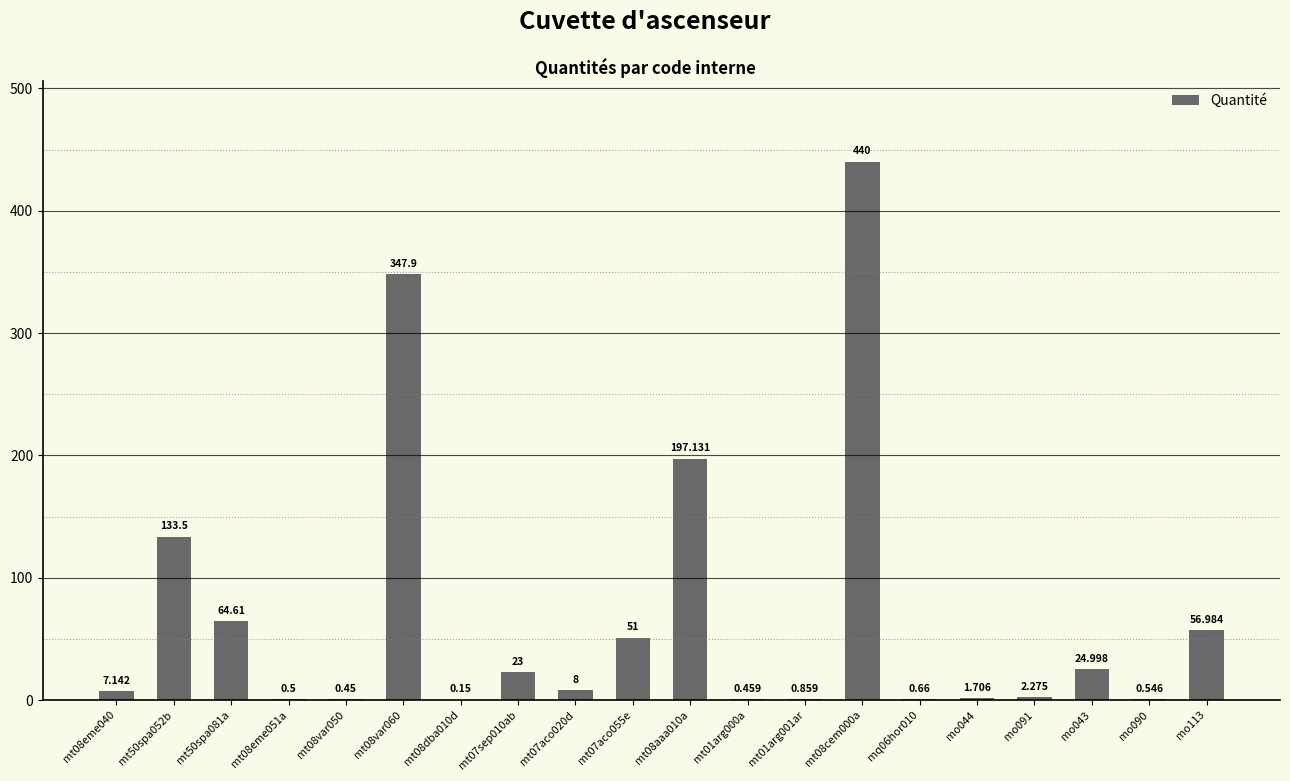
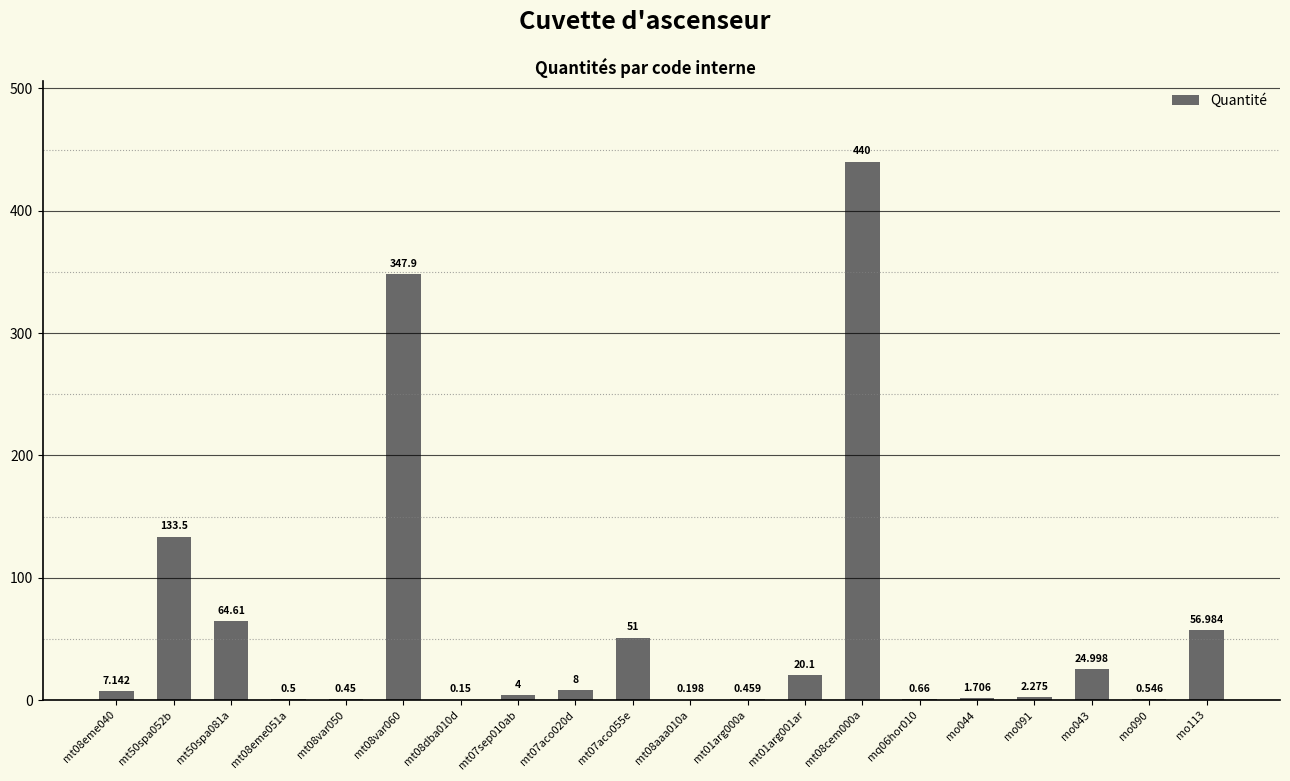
mt07sep010ab: 23 -> 4
mt08aaa010a: 197.131 -> 0.198
mt01arg001ar: 0.859 -> 20.1
